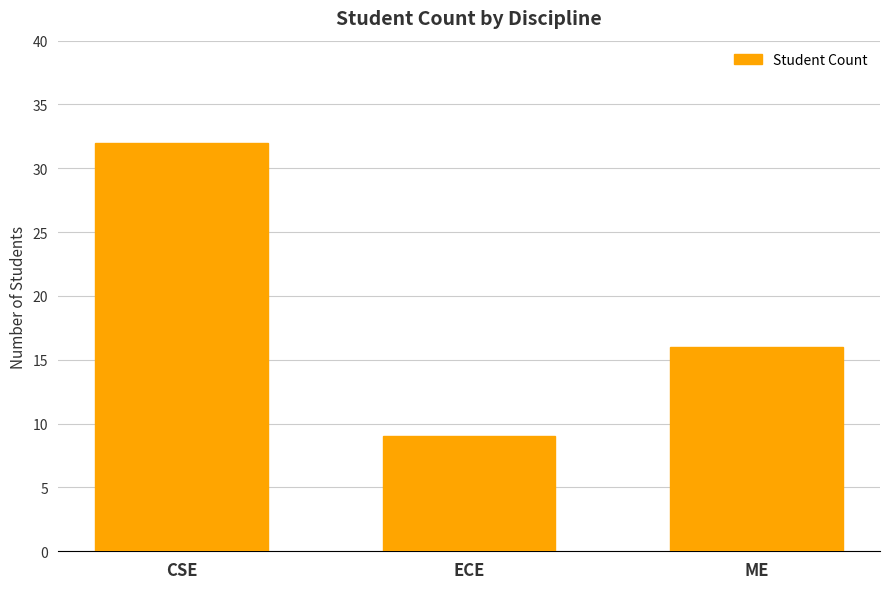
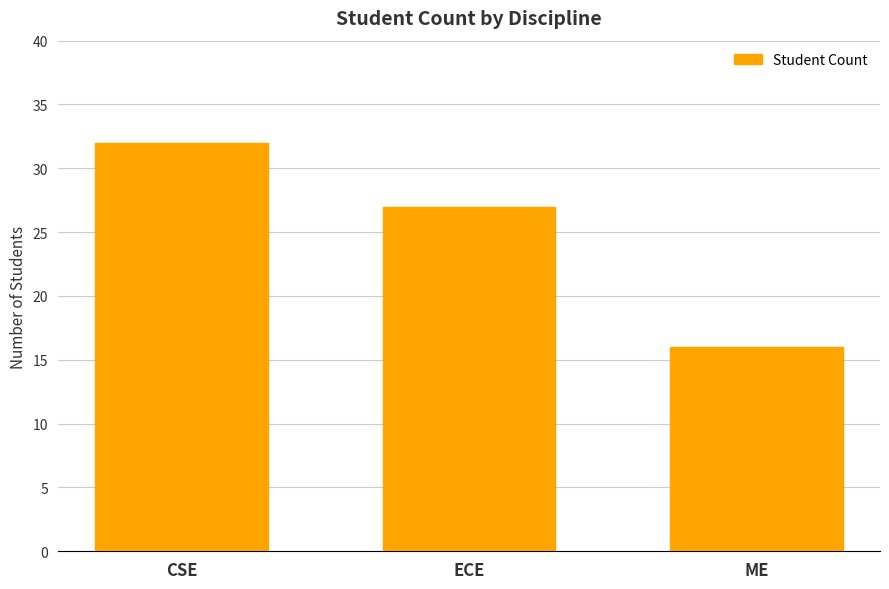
ECE: 9 -> 27
